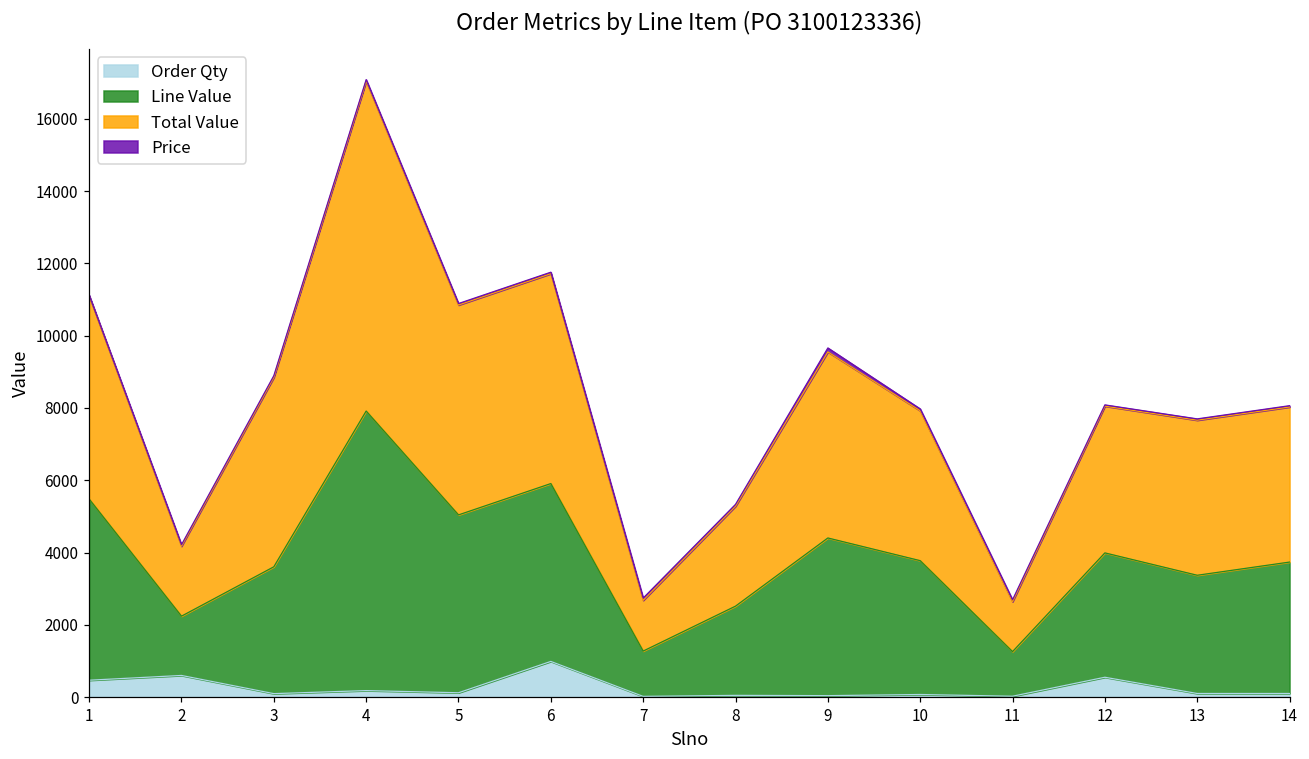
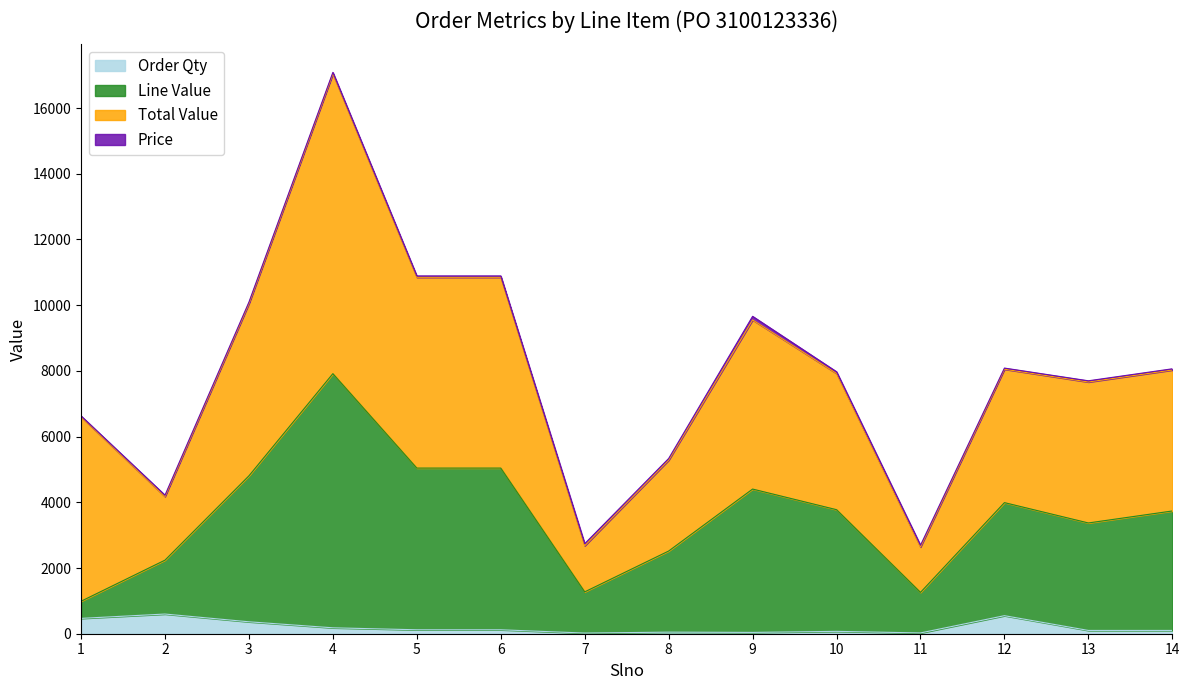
Line Value, 1: 5000 -> 500
Order Qty, 3: 100 -> 400
Line Value, 3: 3500 -> 4400
Order Qty, 6: 1000 -> 100
